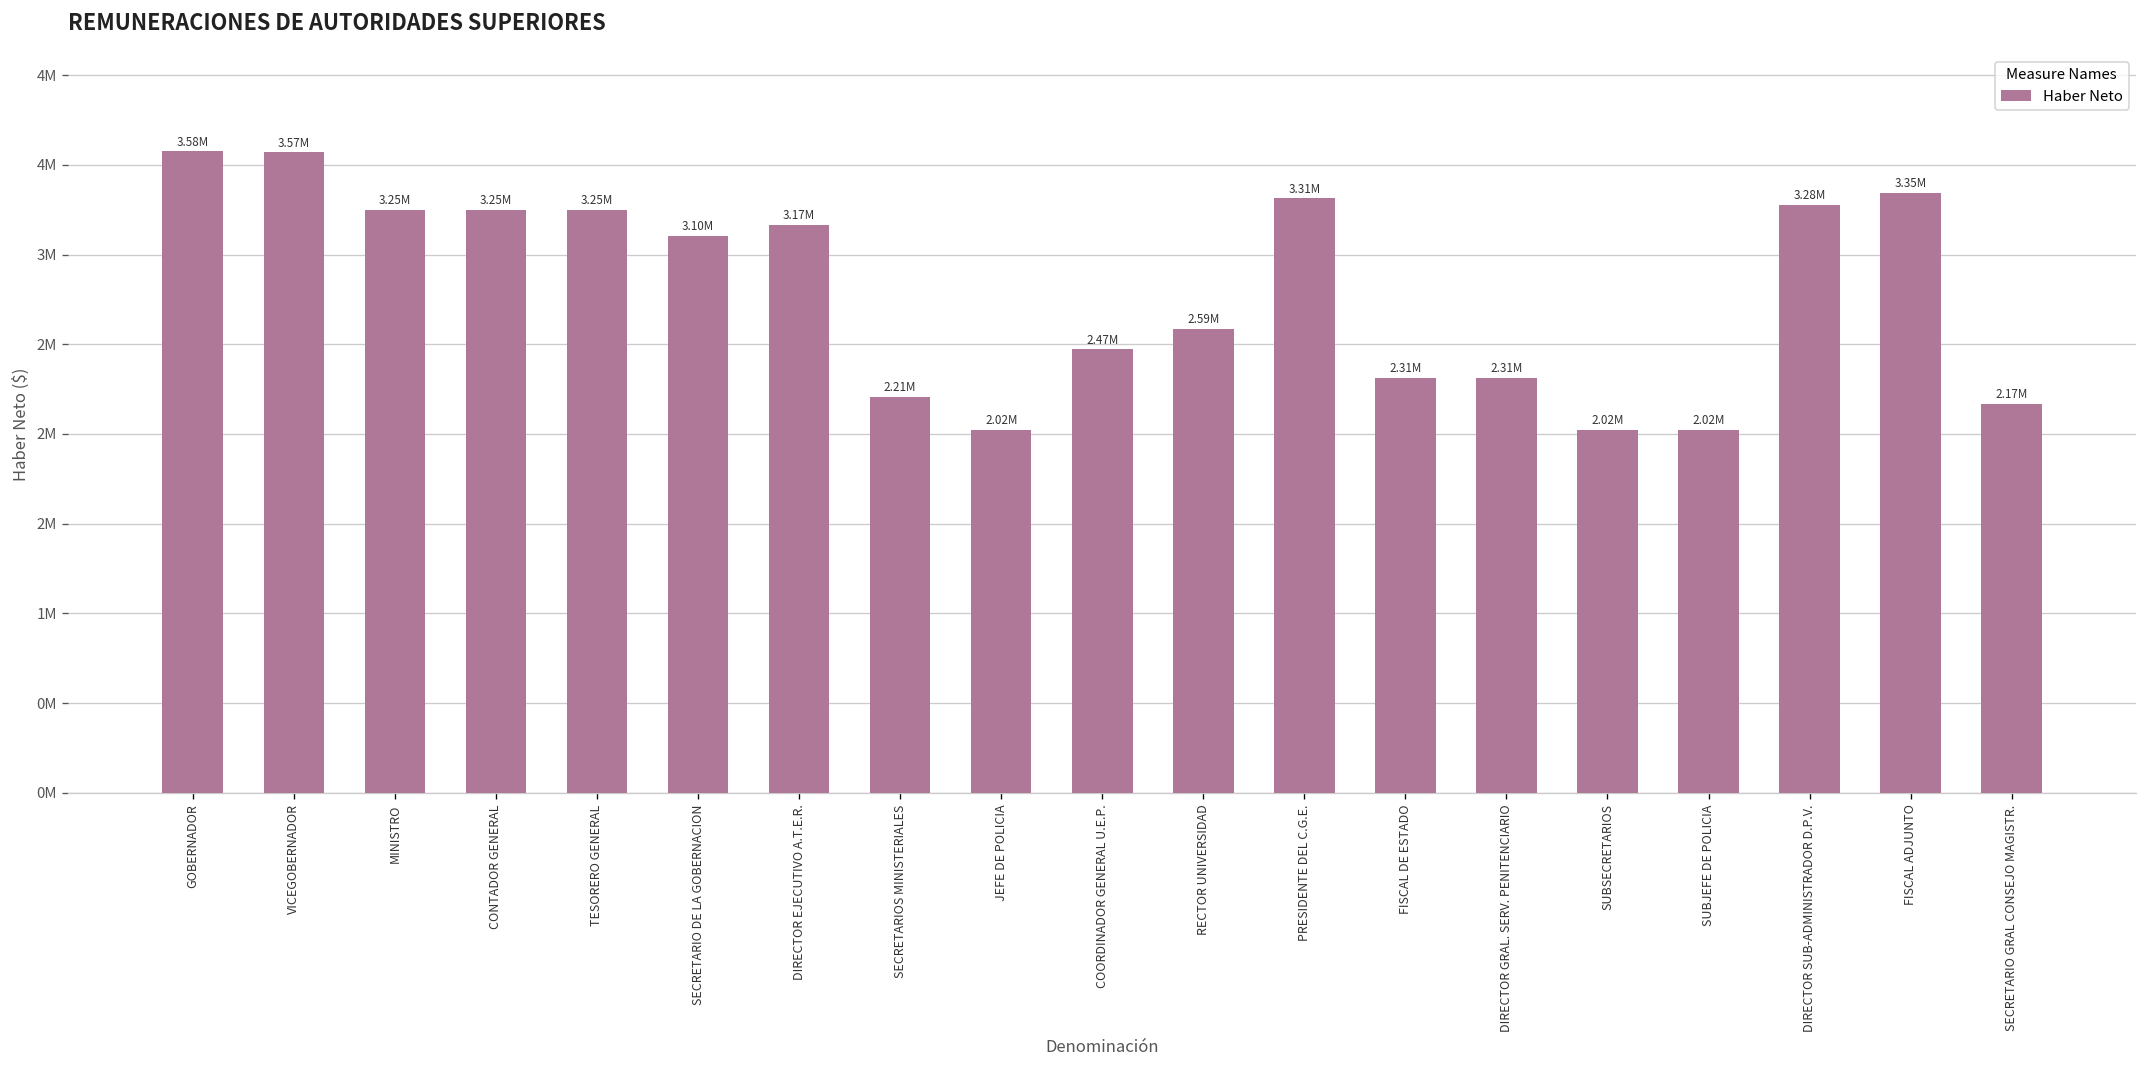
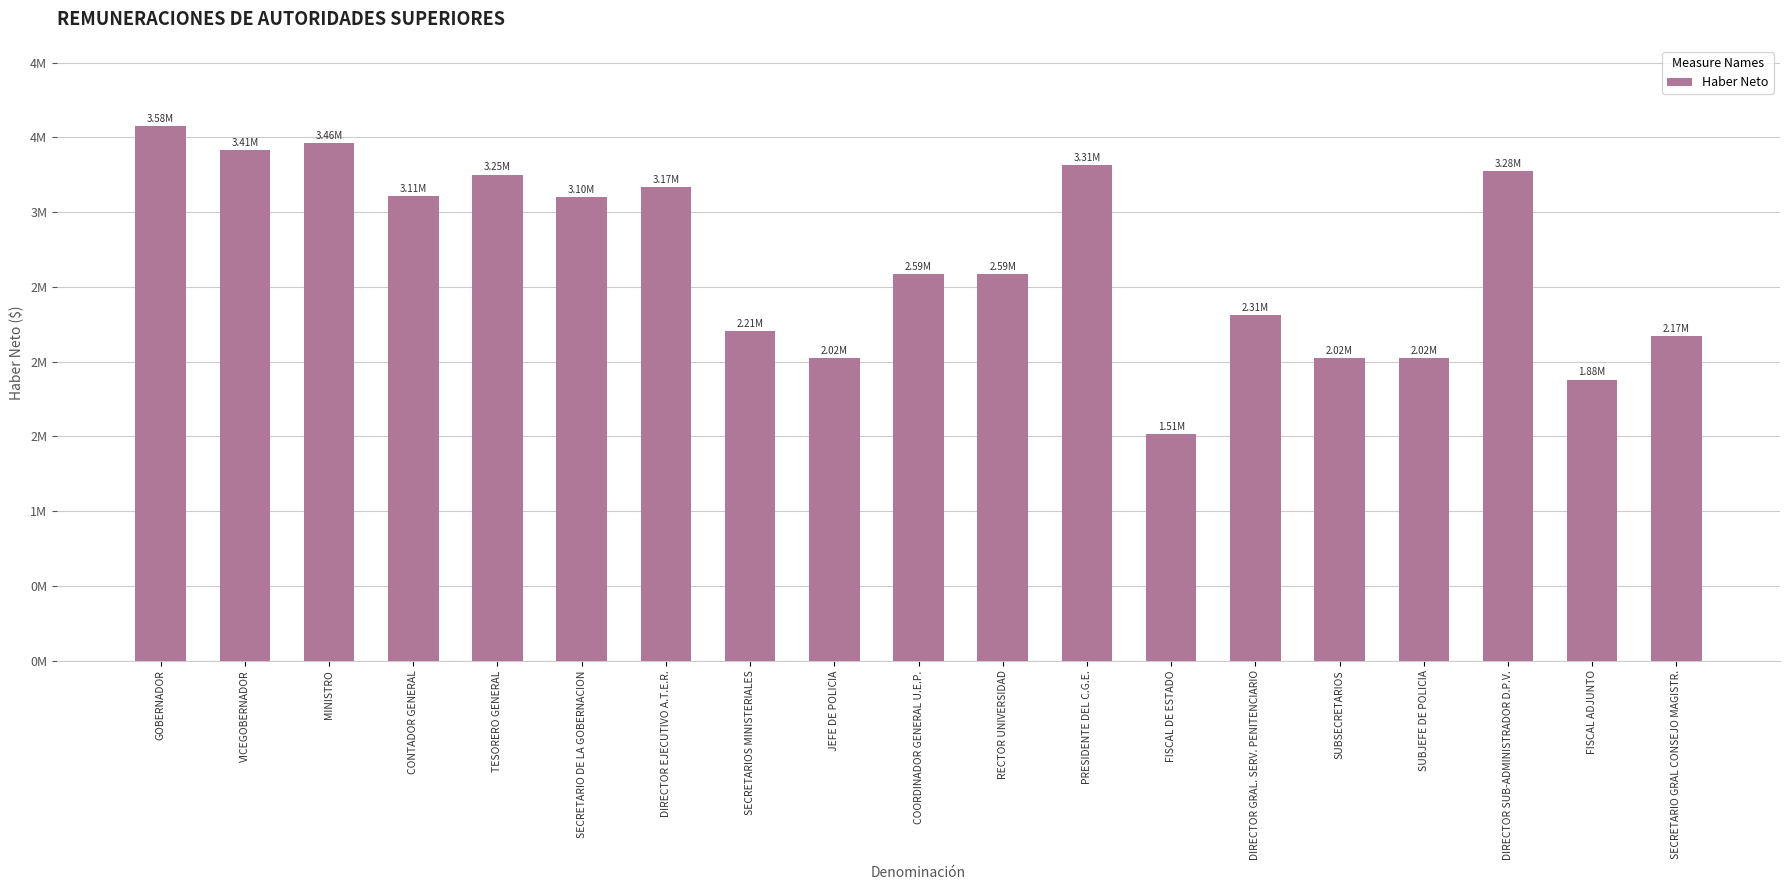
VICEGOBERNADOR: 3.57M -> 3.41M
MINISTRO: 3.25M -> 3.46M
CONTADOR GENERAL: 3.25M -> 3.11M
COORDINADOR GENERAL U.E.P.: 2.47M -> 2.59M
FISCAL DE ESTADO: 2.31M -> 1.51M
FISCAL ADJUNTO: 3.35M -> 1.88M
